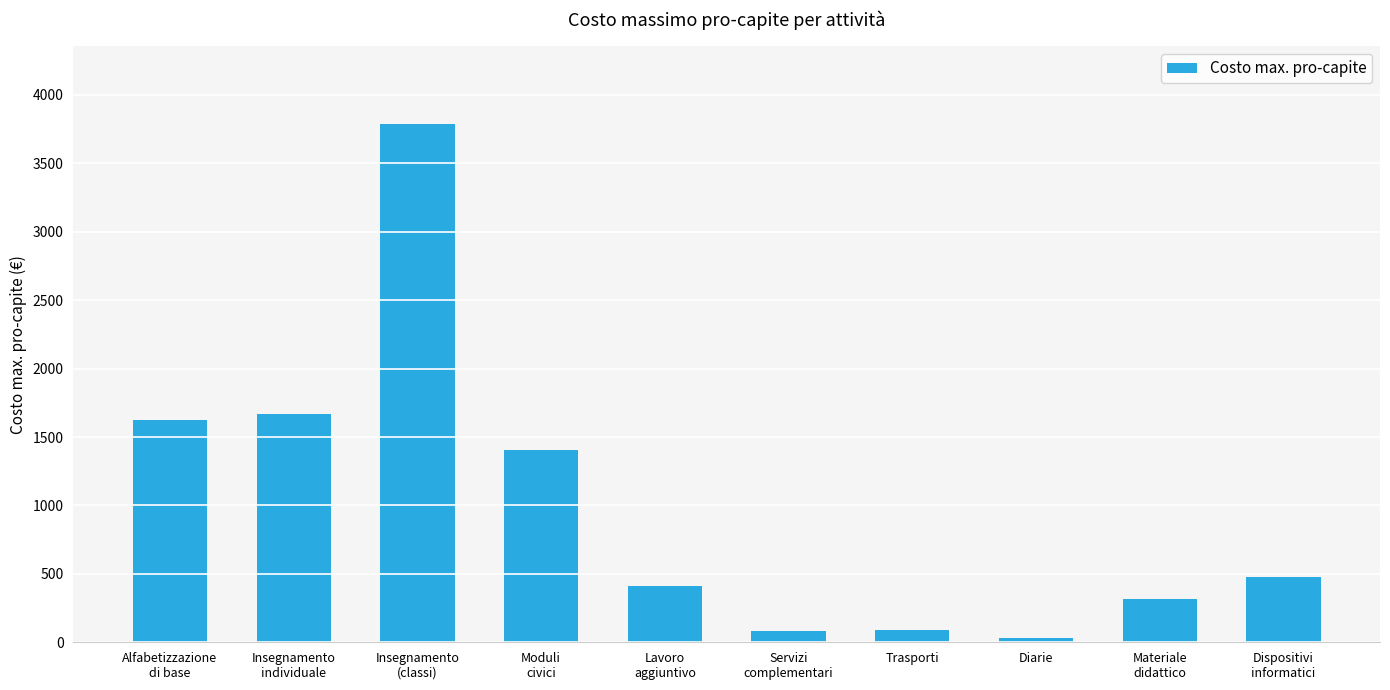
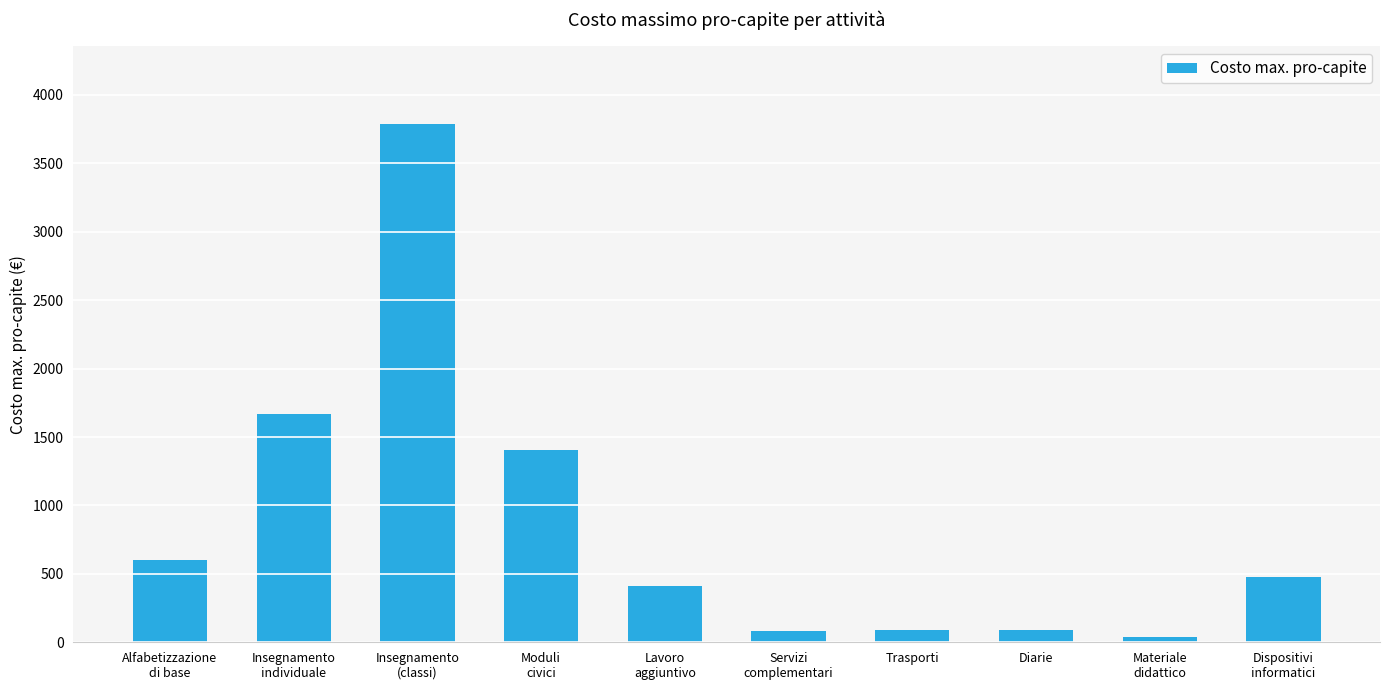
Alfabetizzazione di base: 1620 -> 600
Diarie: 30 -> 90
Materiale didattico: 320 -> 40
